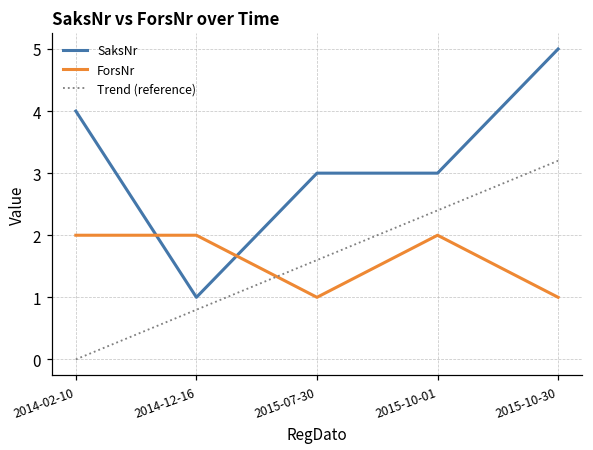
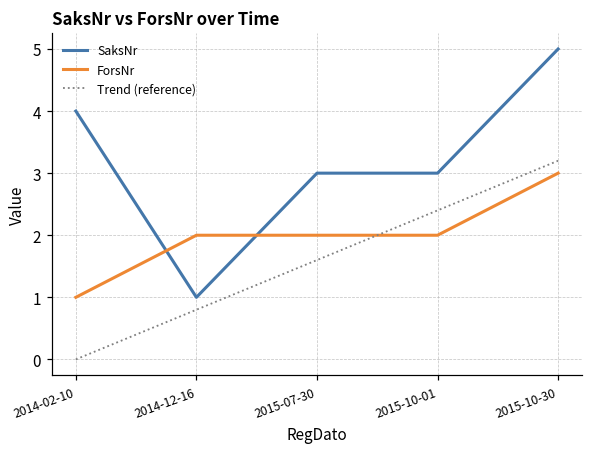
ForsNr, 2014-02-10: 2 -> 1
ForsNr, 2015-07-30: 1 -> 2
ForsNr, 2015-10-30: 1 -> 3
